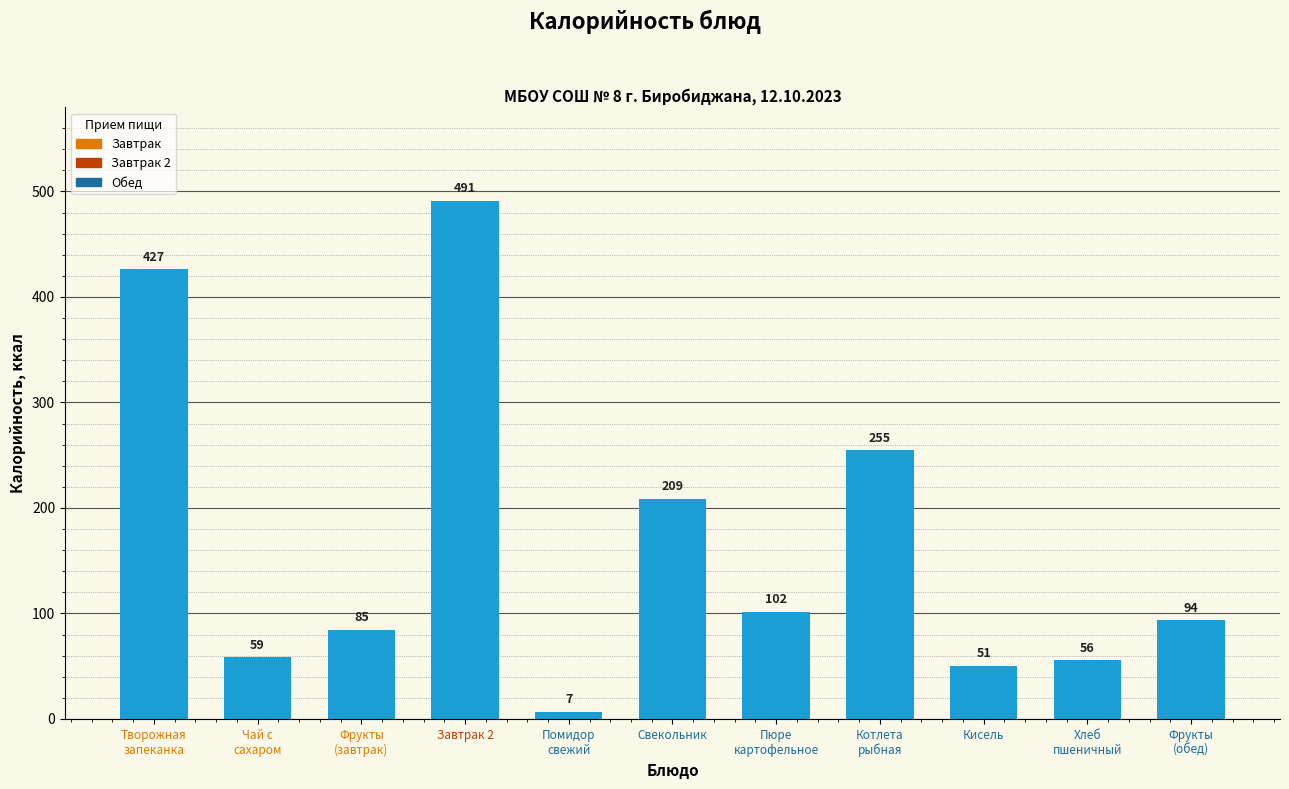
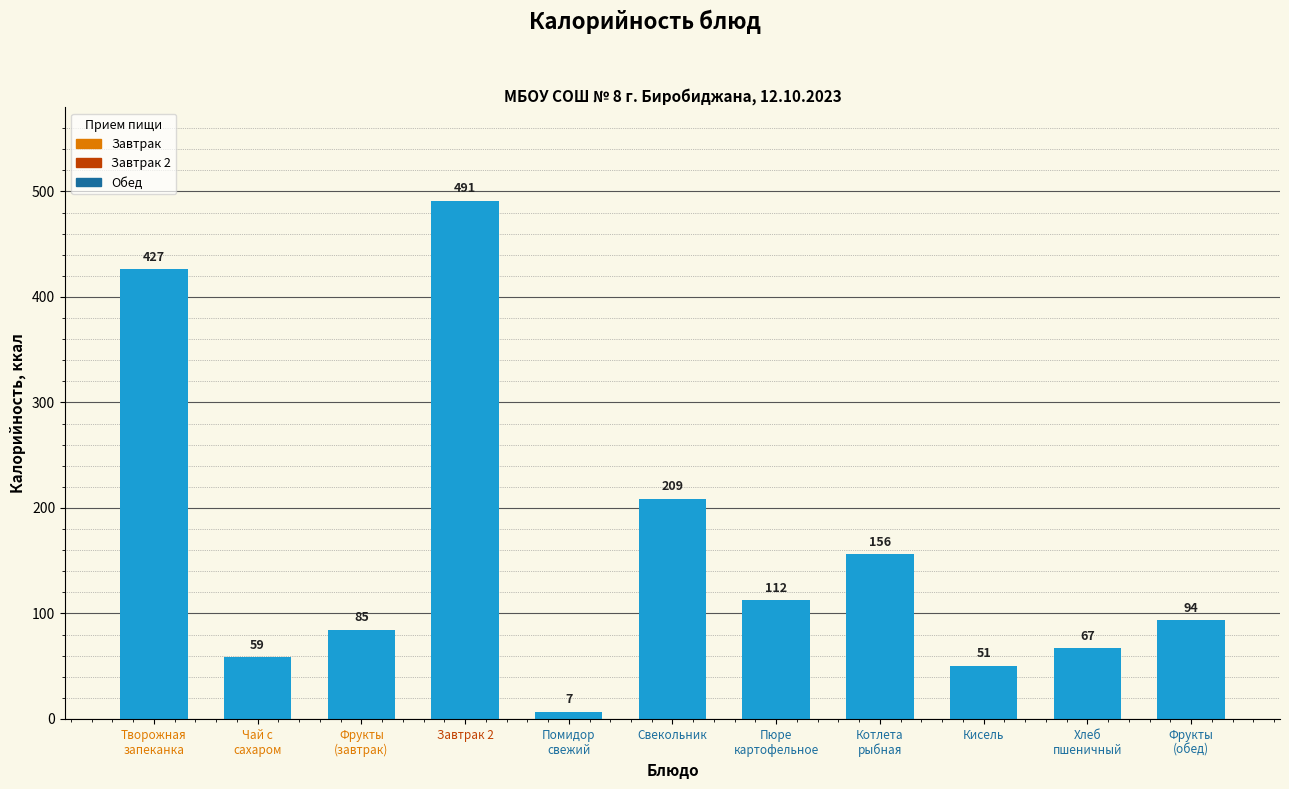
Пюре картофельное: 102 -> 112
Котлета рыбная: 255 -> 156
Хлеб пшеничный: 56 -> 67
